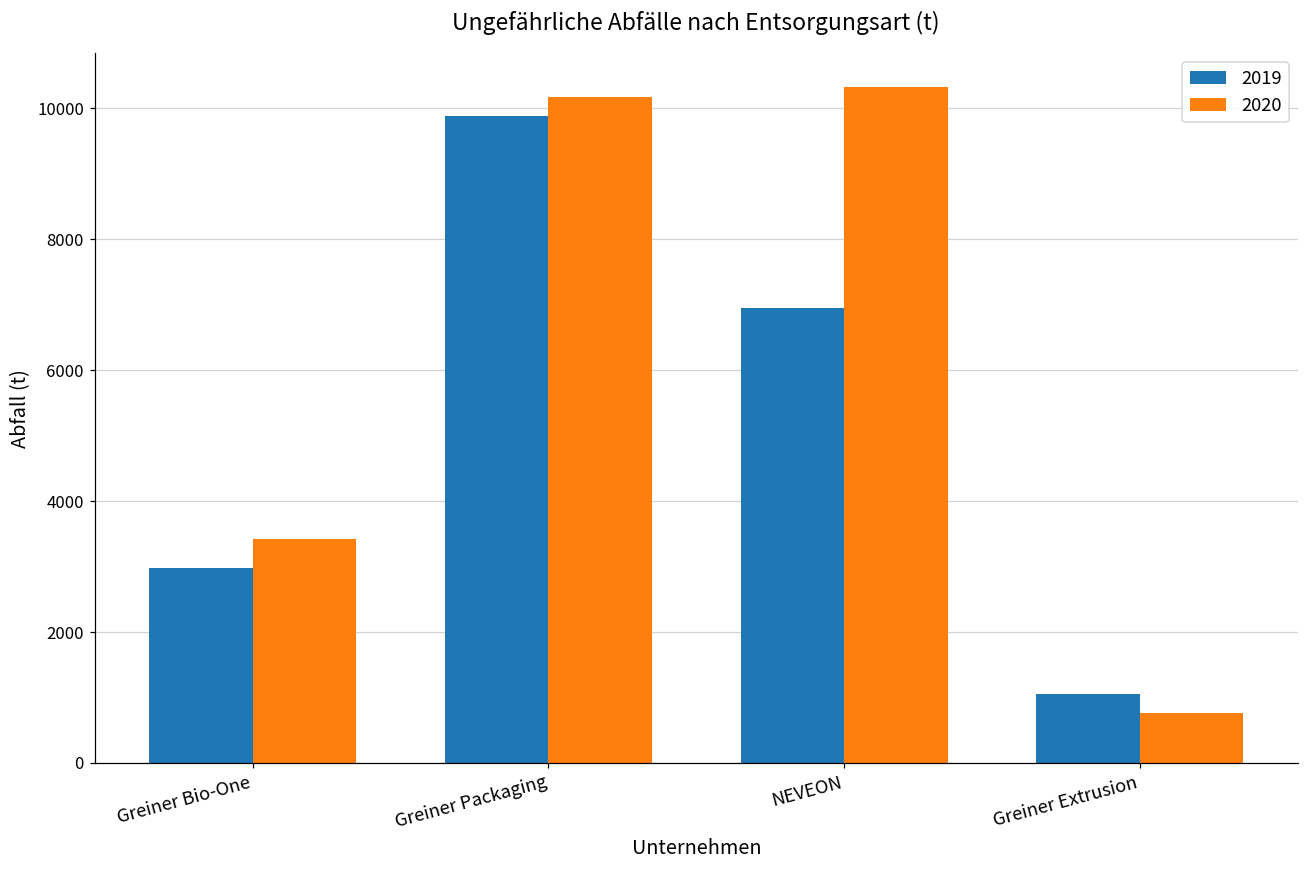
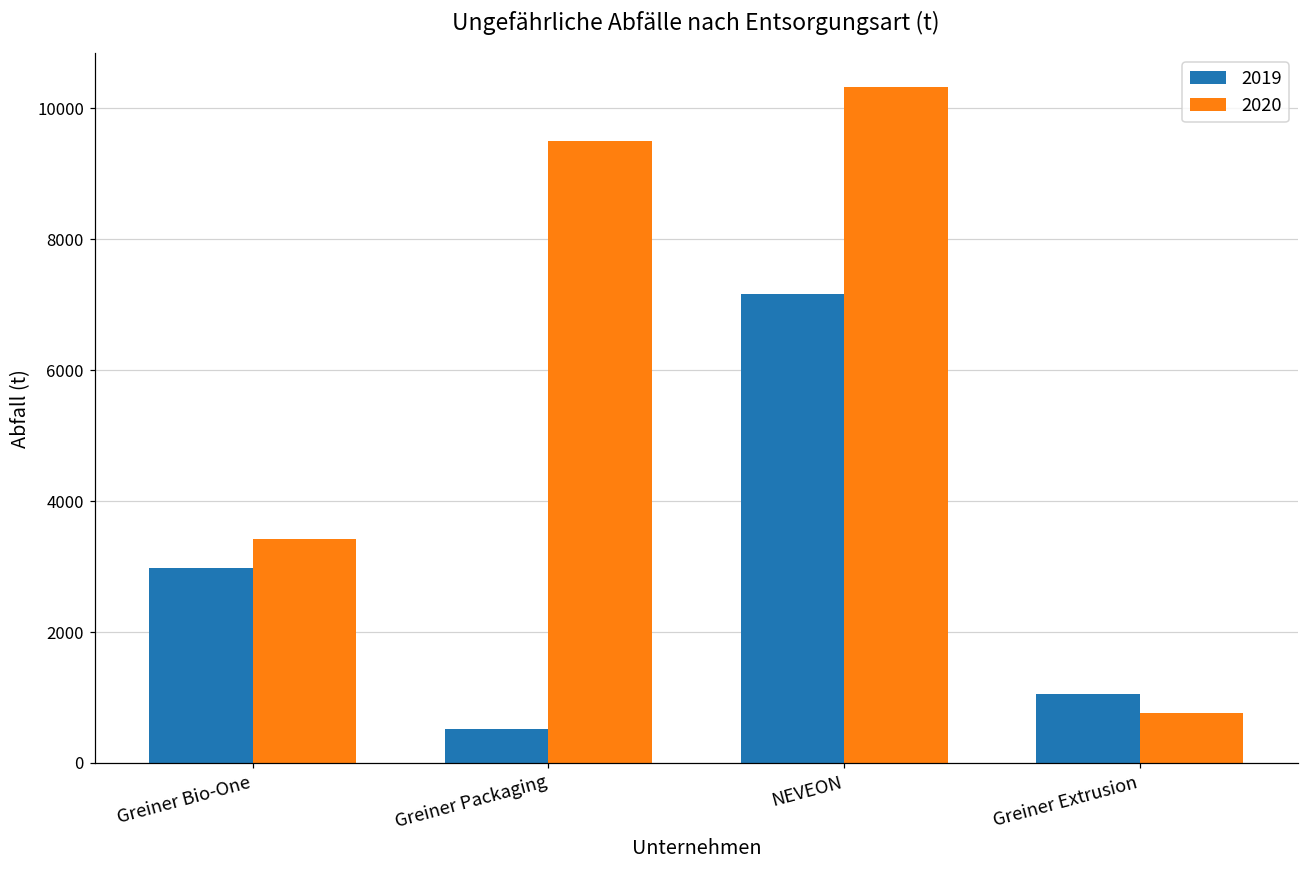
2019, Greiner Packaging: 9900 -> 500
2020, Greiner Packaging: 10200 -> 9500
2019, NEVEON: 6900 -> 7200
